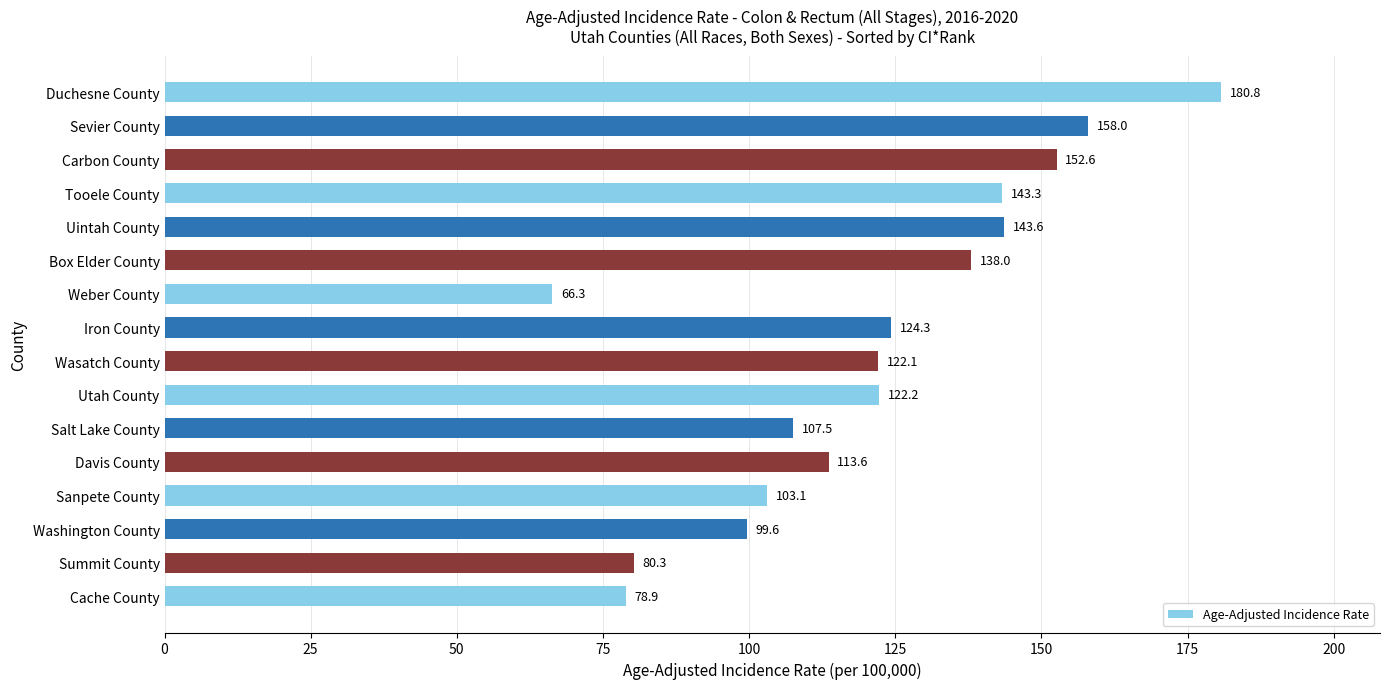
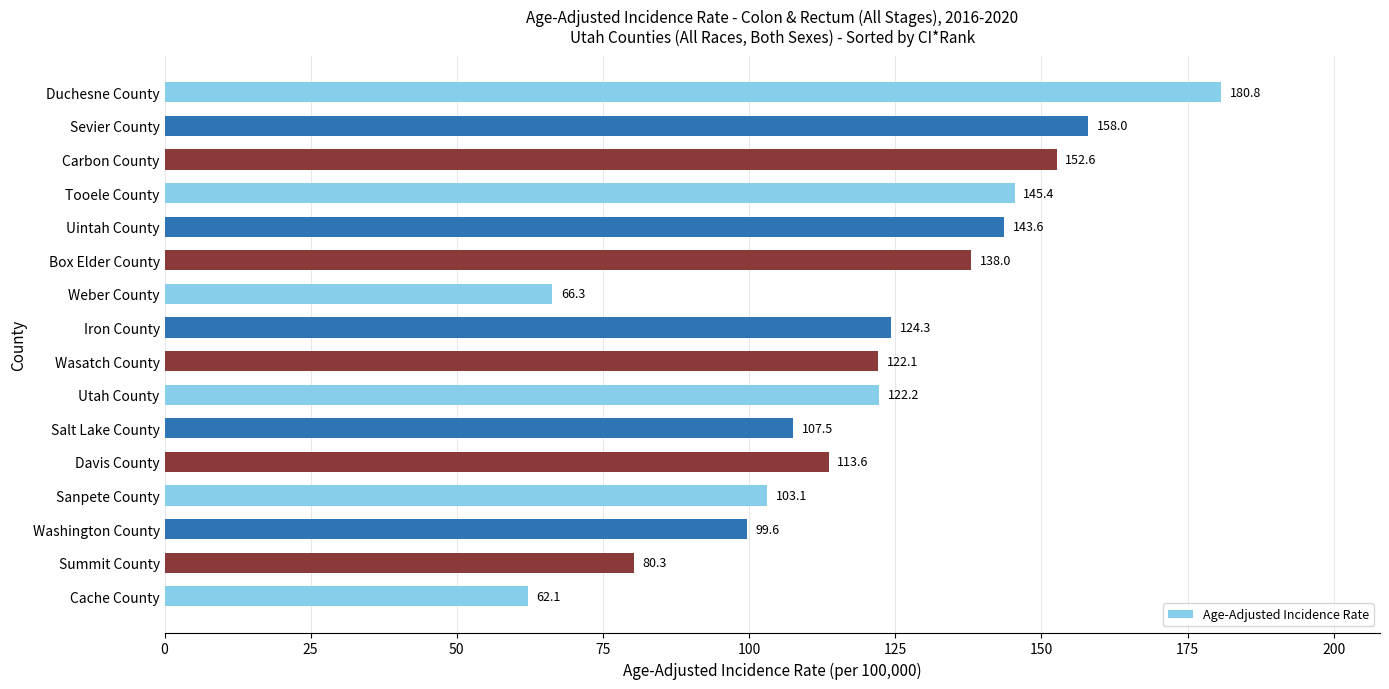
Tooele County: 143.3 -> 145.4
Cache County: 78.9 -> 62.1
